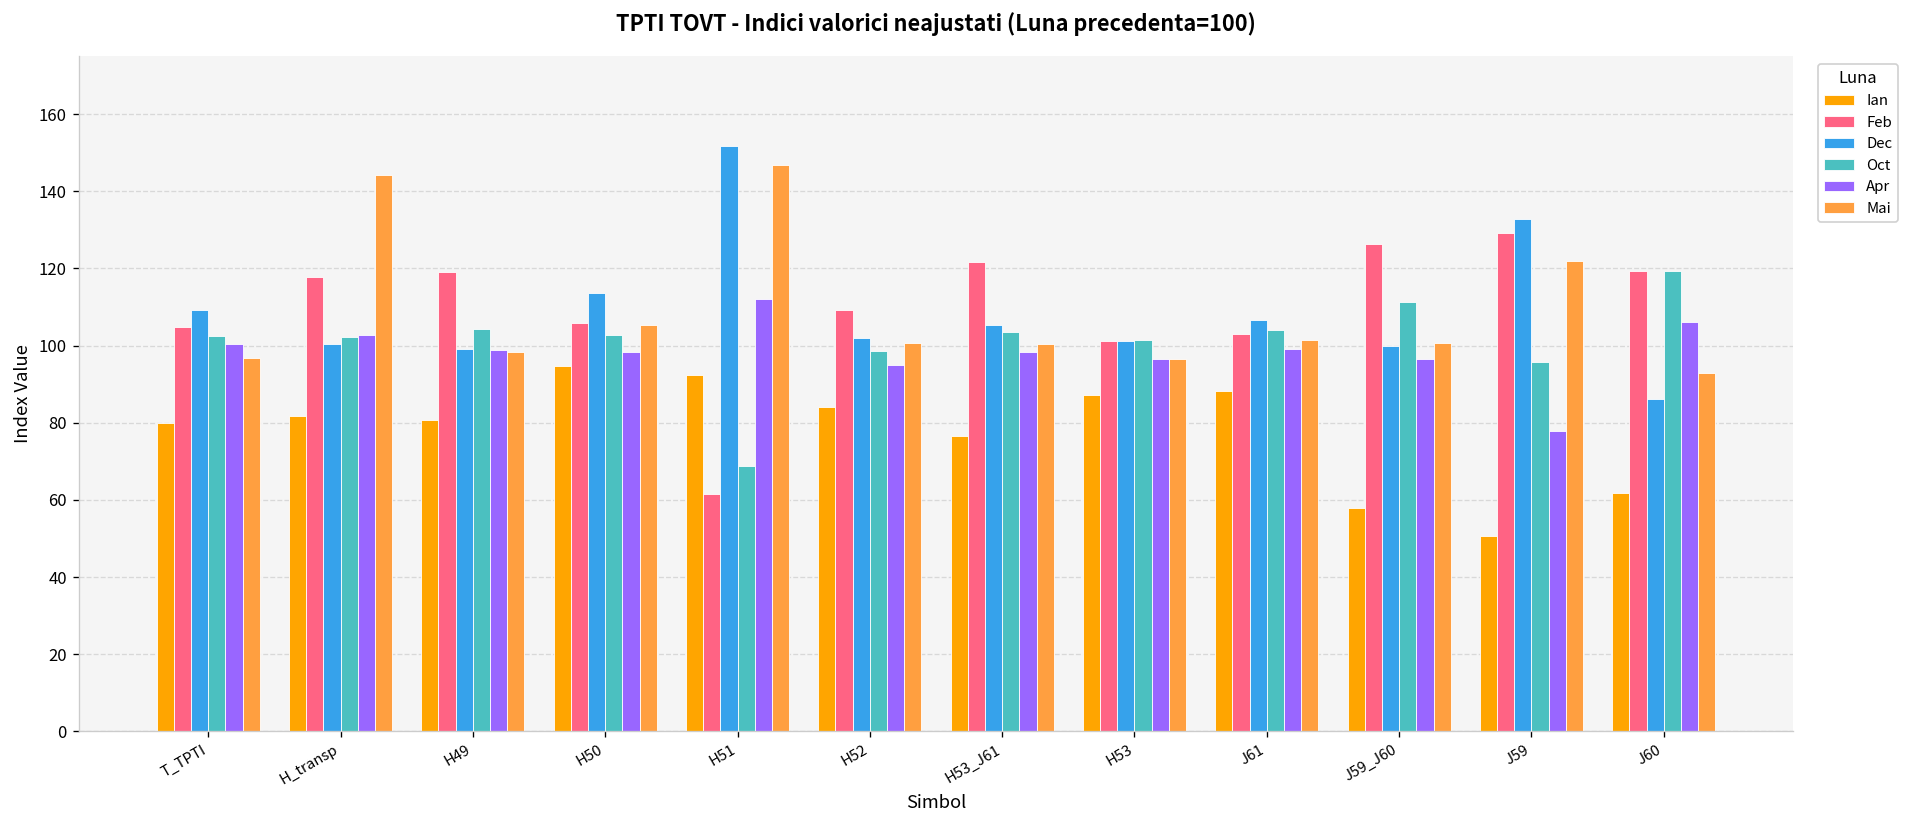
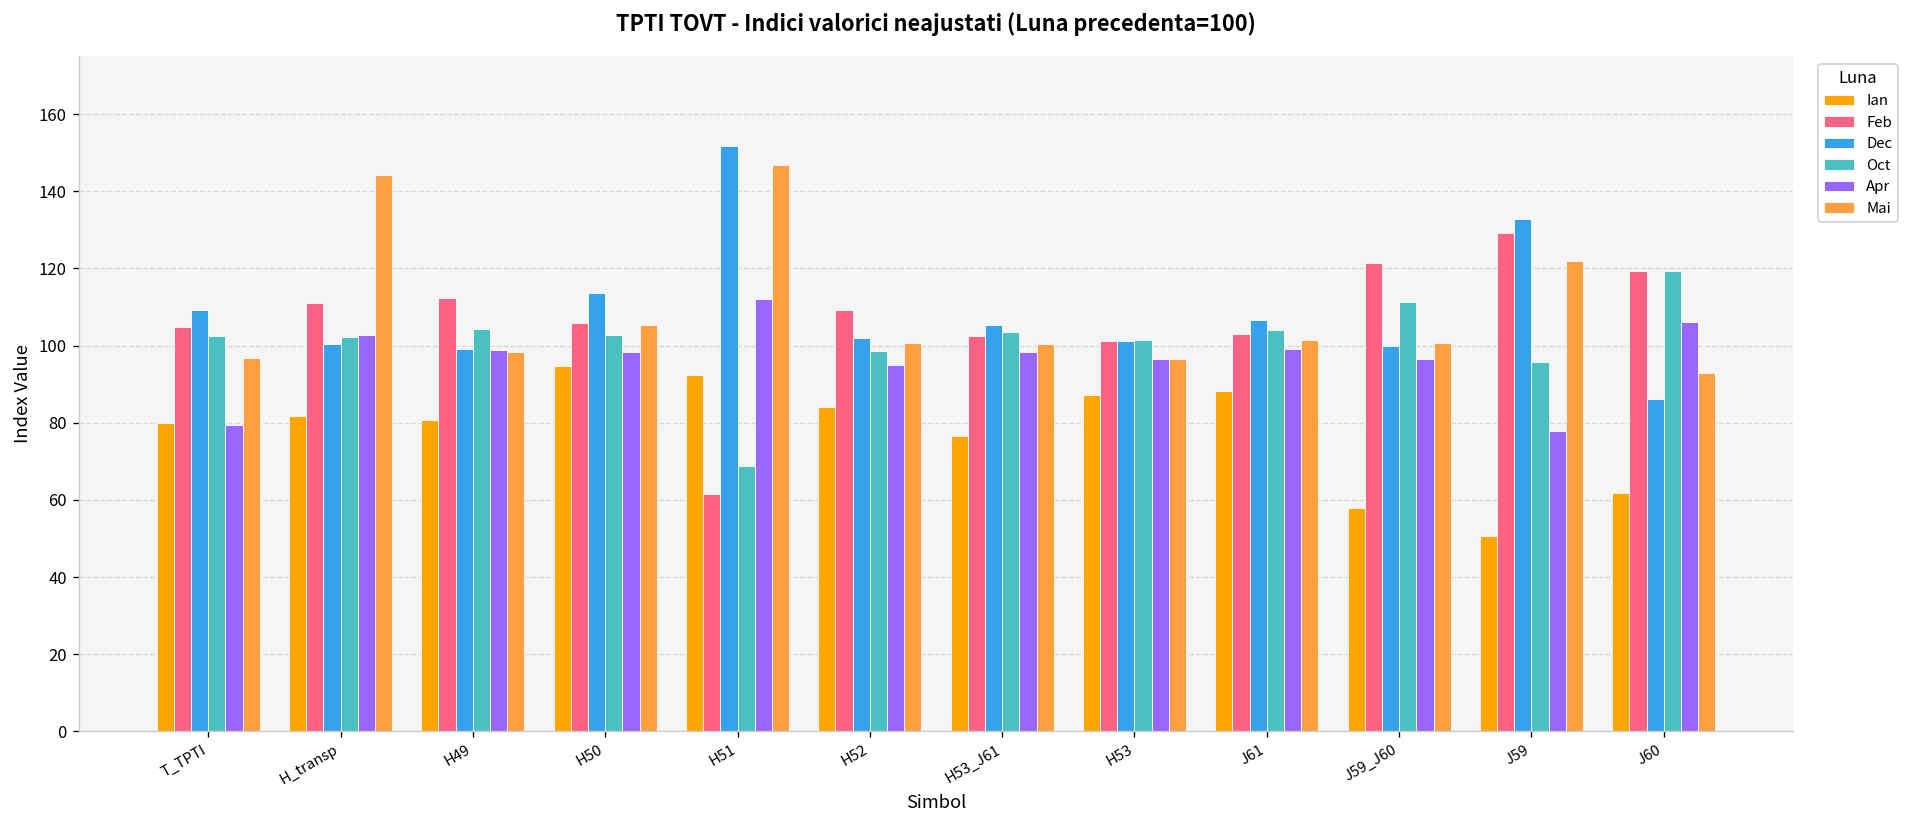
Apr, T_TPTI: 101 -> 80
Feb, H_transp: 118 -> 111
Feb, H49: 119 -> 112
Feb, H53_J61: 122 -> 103
Feb, J59_J60: 126 -> 121
